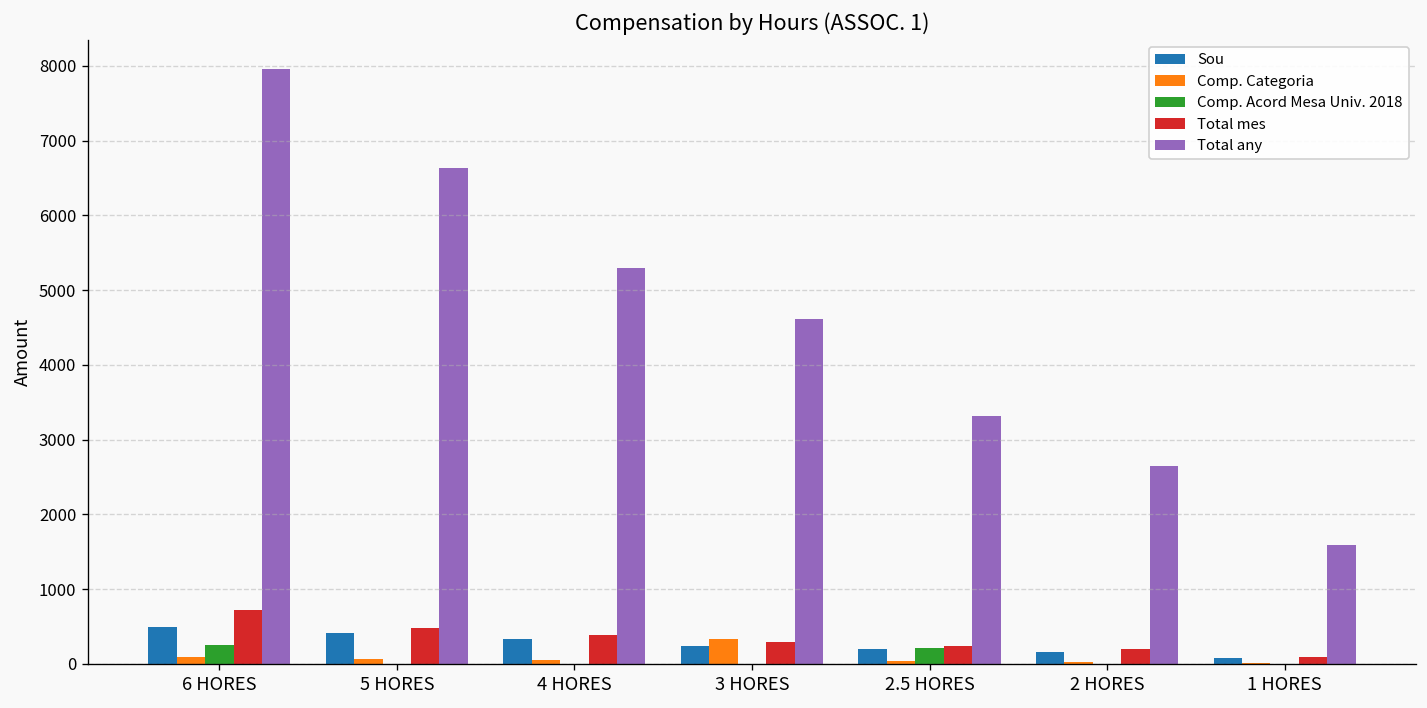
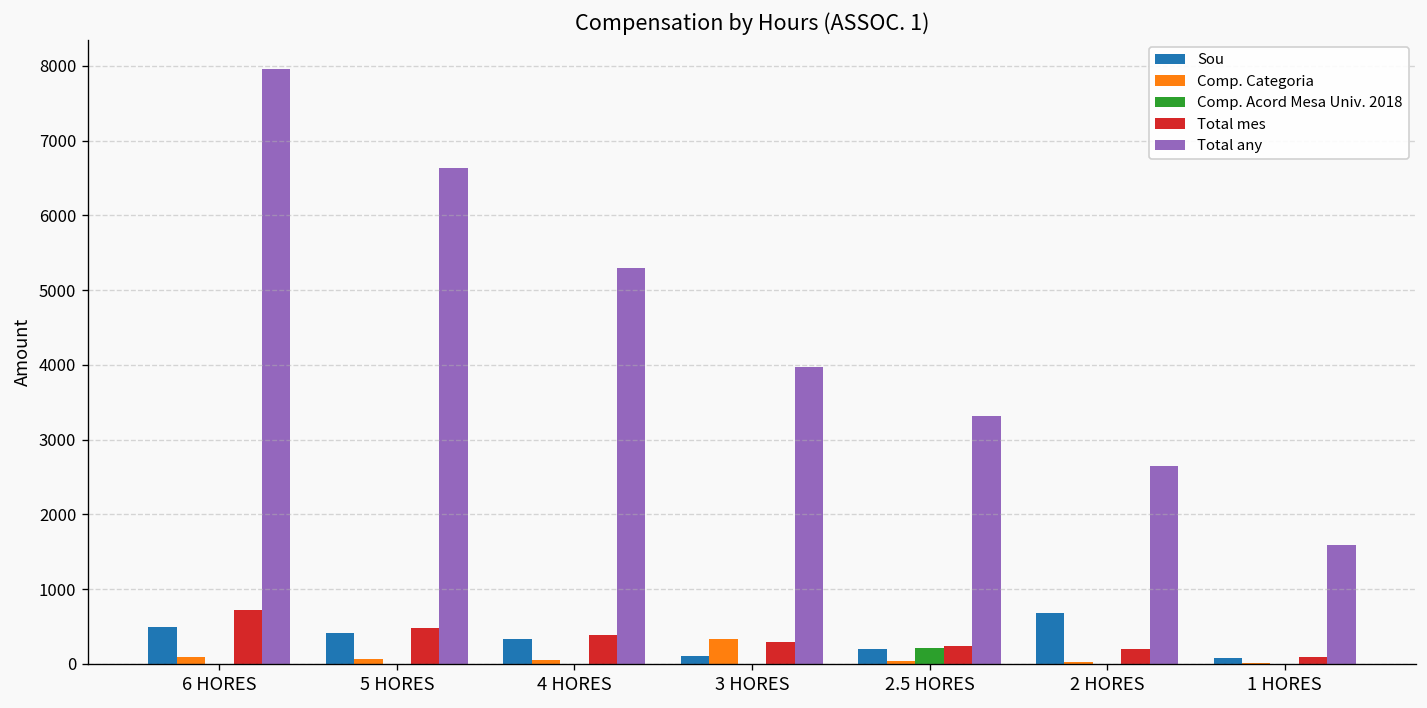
Comp. Acord Mesa Univ. 2018, 6 HORES: 200 -> 0
Sou, 3 HORES: 200 -> 100
Total any, 3 HORES: 4600 -> 4000
Sou, 2 HORES: 200 -> 700
